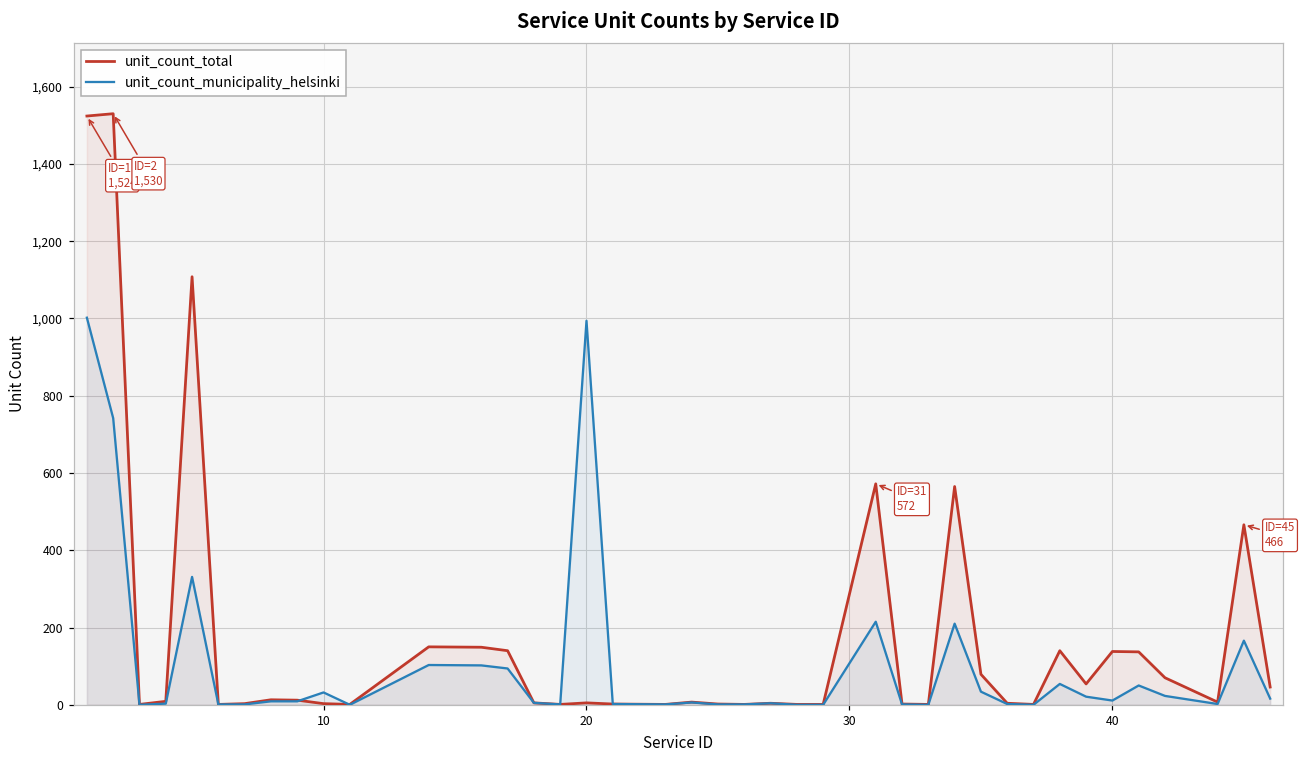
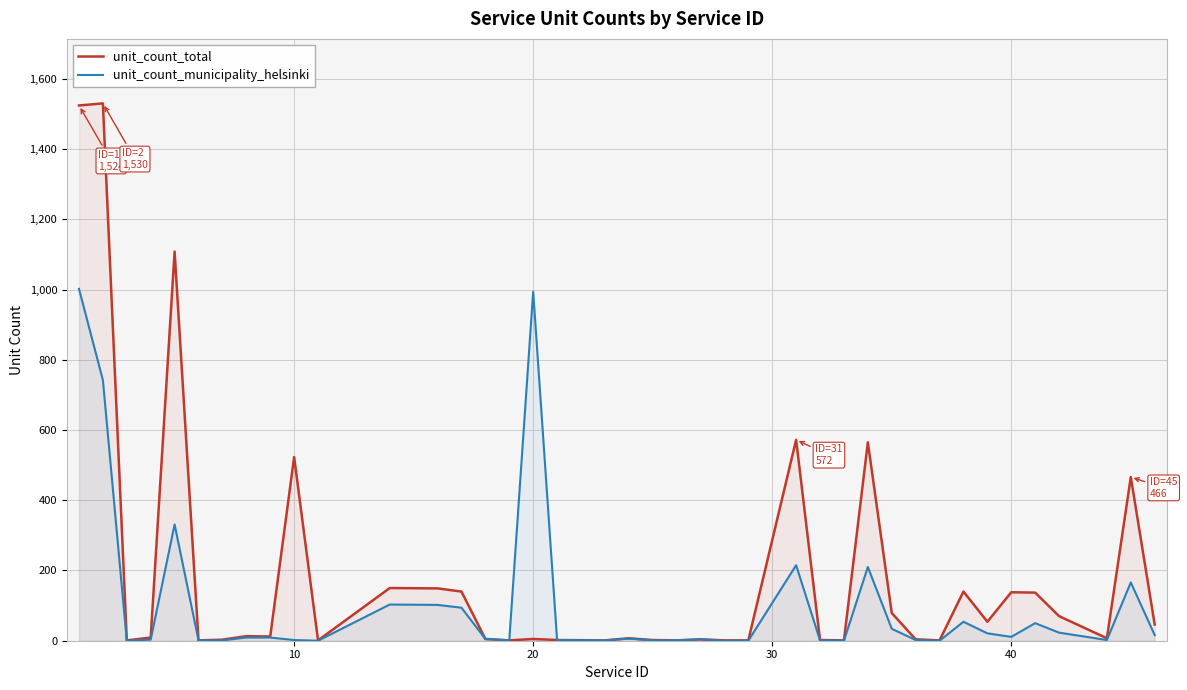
unit_count_total, 10: 0 -> 520
unit_count_municipality_helsinki, 10: 30 -> 0
